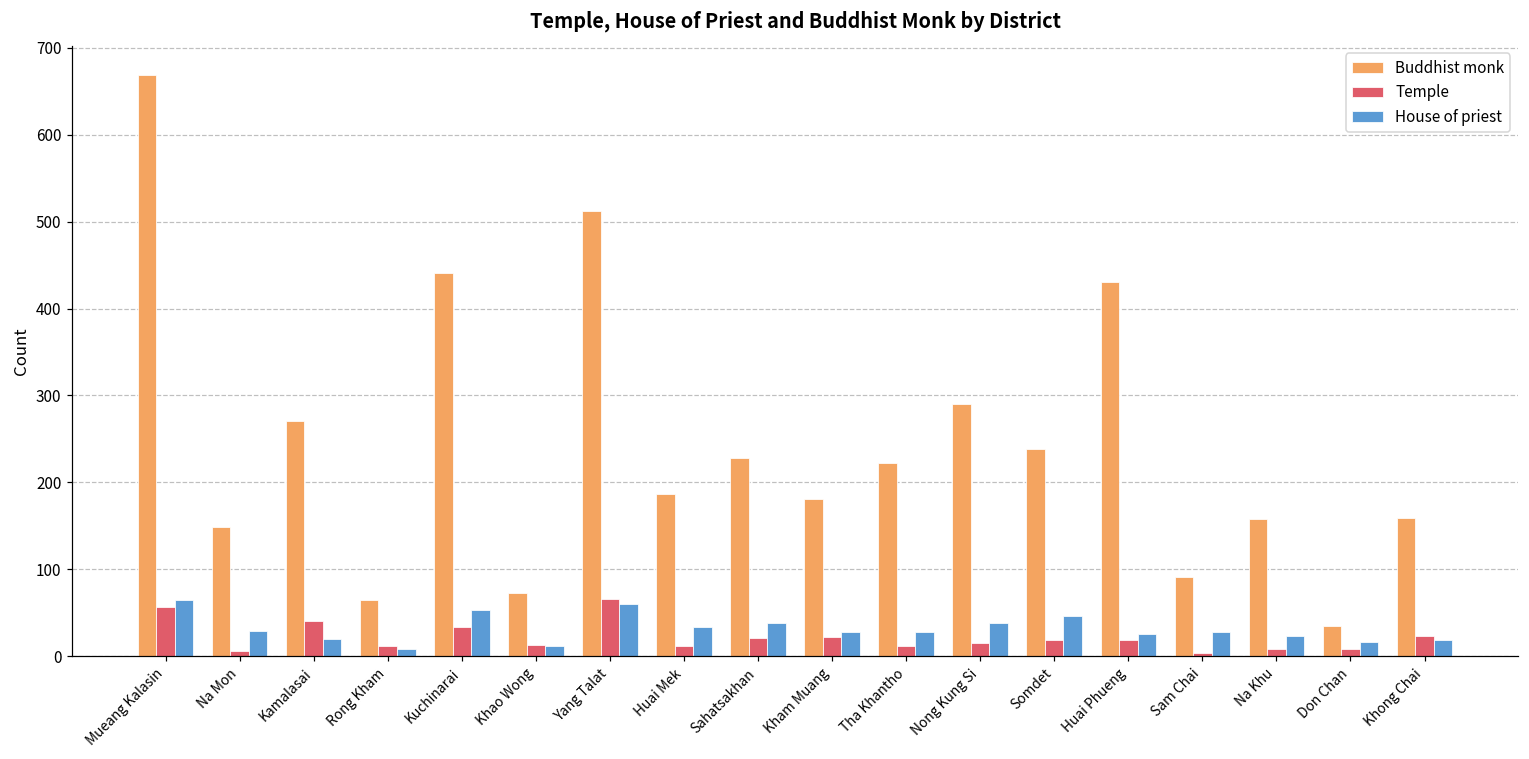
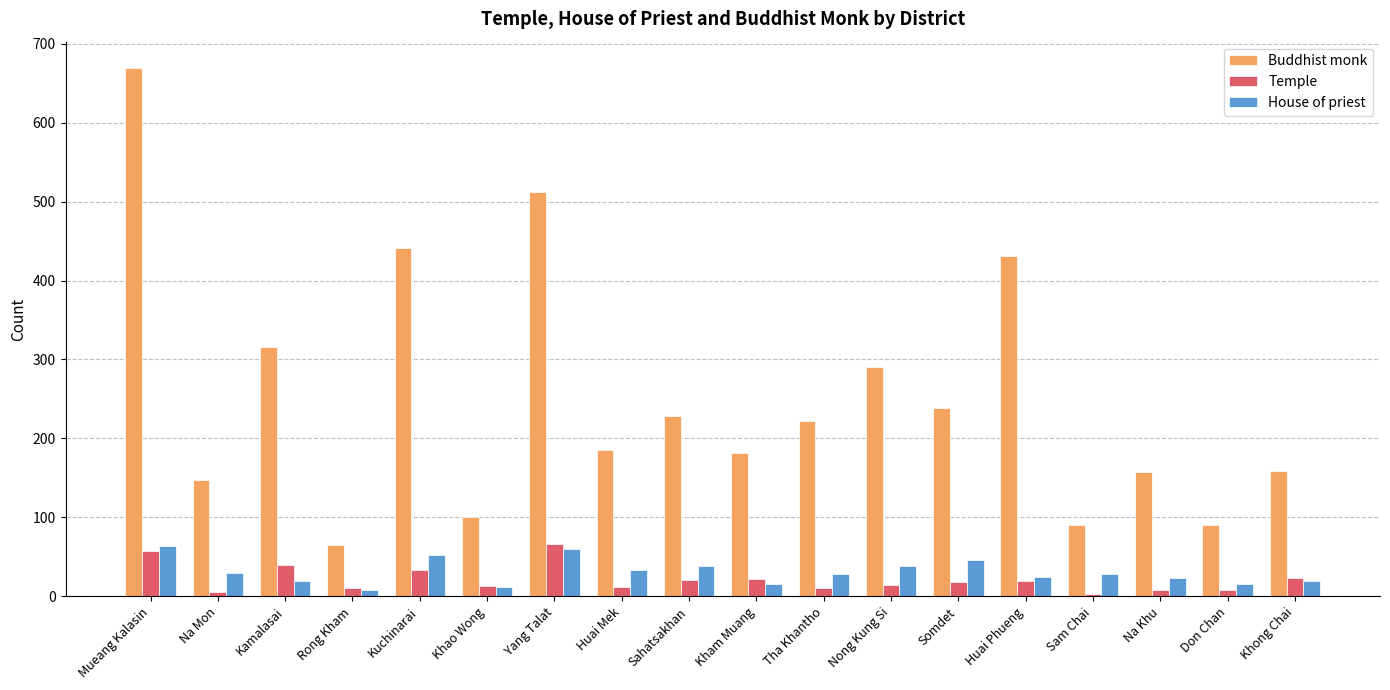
Buddhist monk, Kamalasai: 270 -> 320
Buddhist monk, Khao Wong: 70 -> 100
House of priest, Kham Muang: 30 -> 20
Buddhist monk, Don Chan: 30 -> 90
